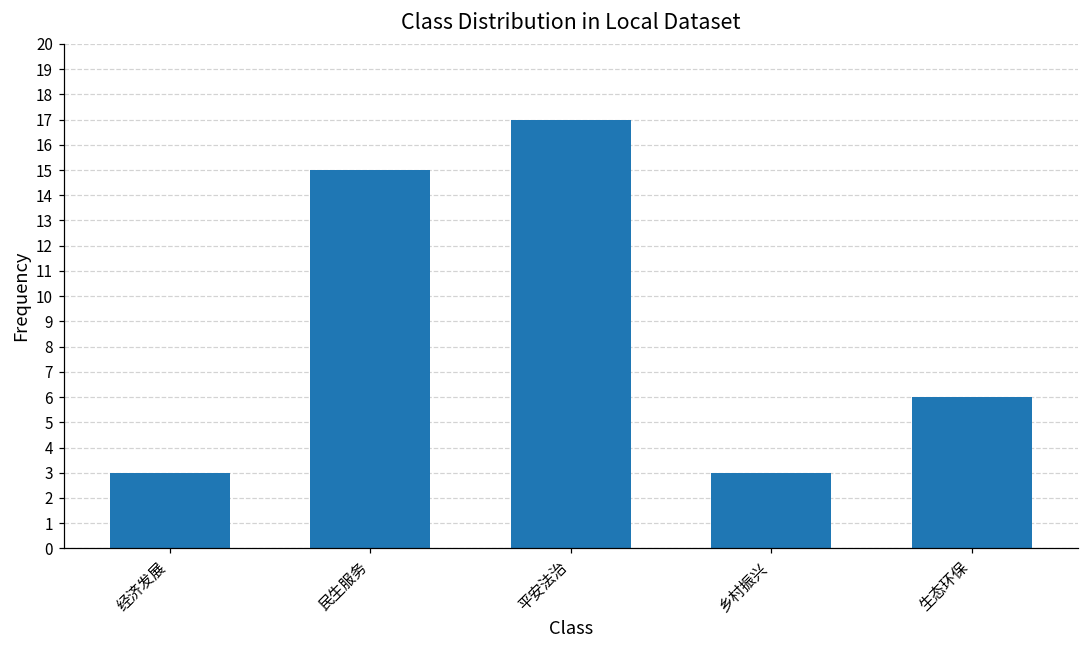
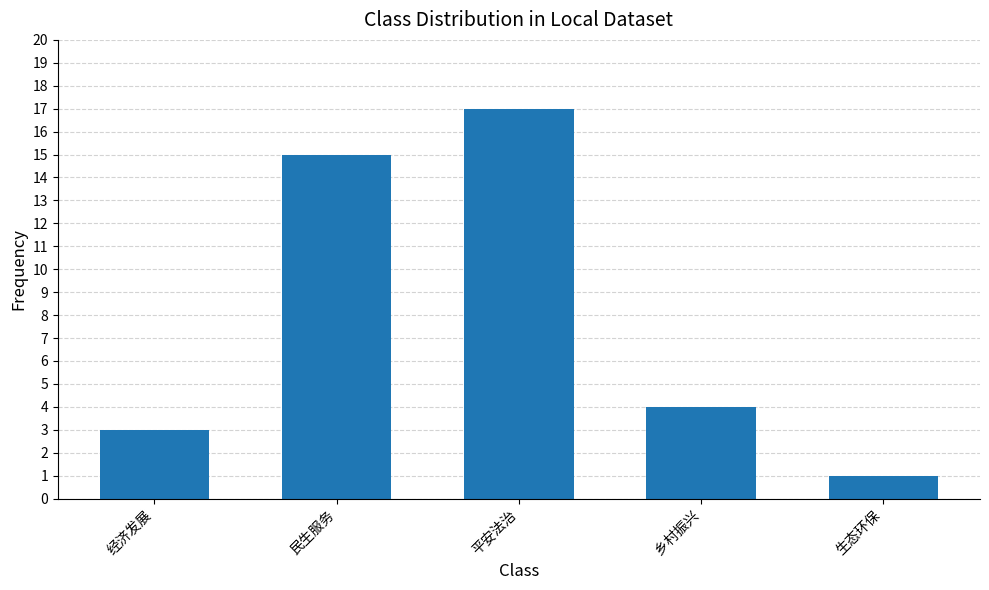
乡村振兴: 3 -> 4
生态环保: 6 -> 1
